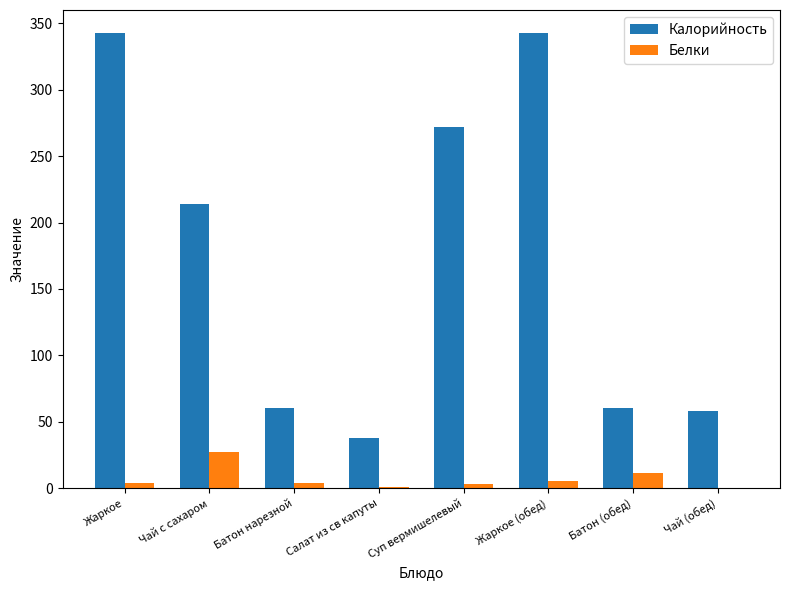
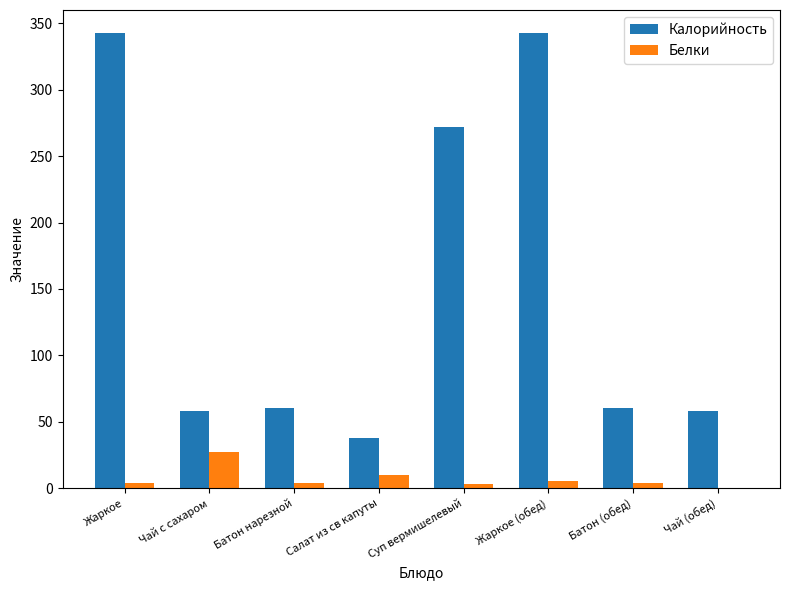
Калорийность, Чай с сахаром: 214 -> 58
Белки, Салат из св капуты: 1 -> 10
Белки, Батон (обед): 11 -> 4
